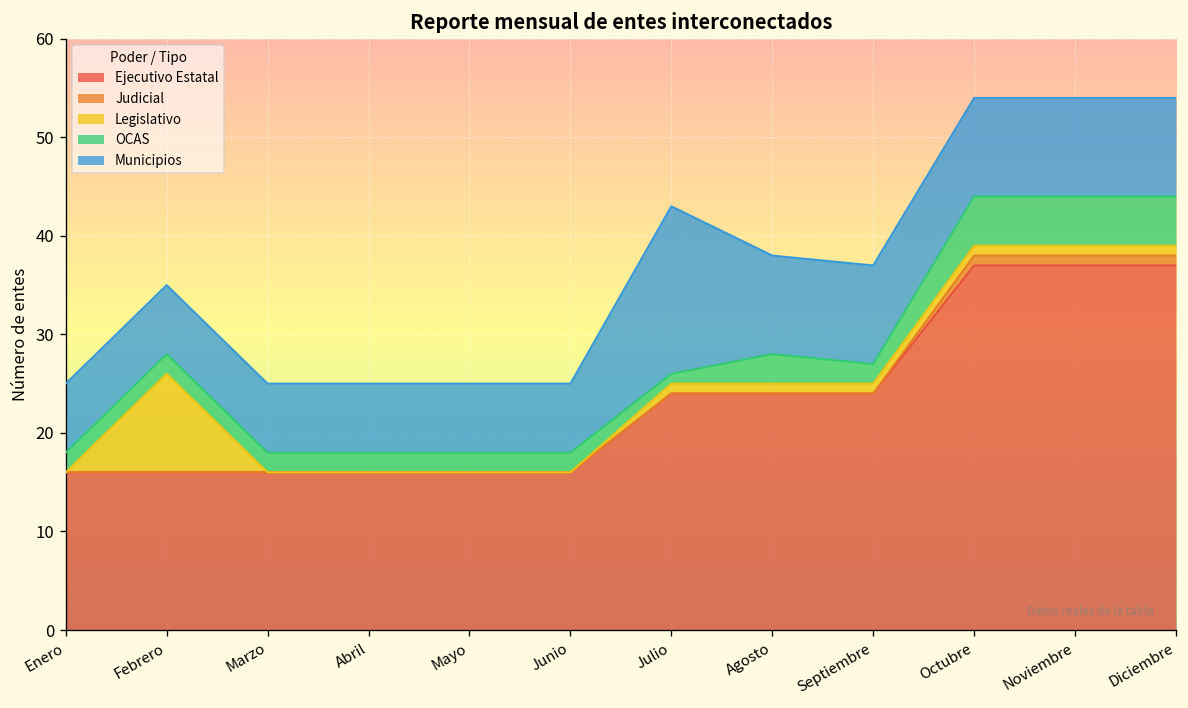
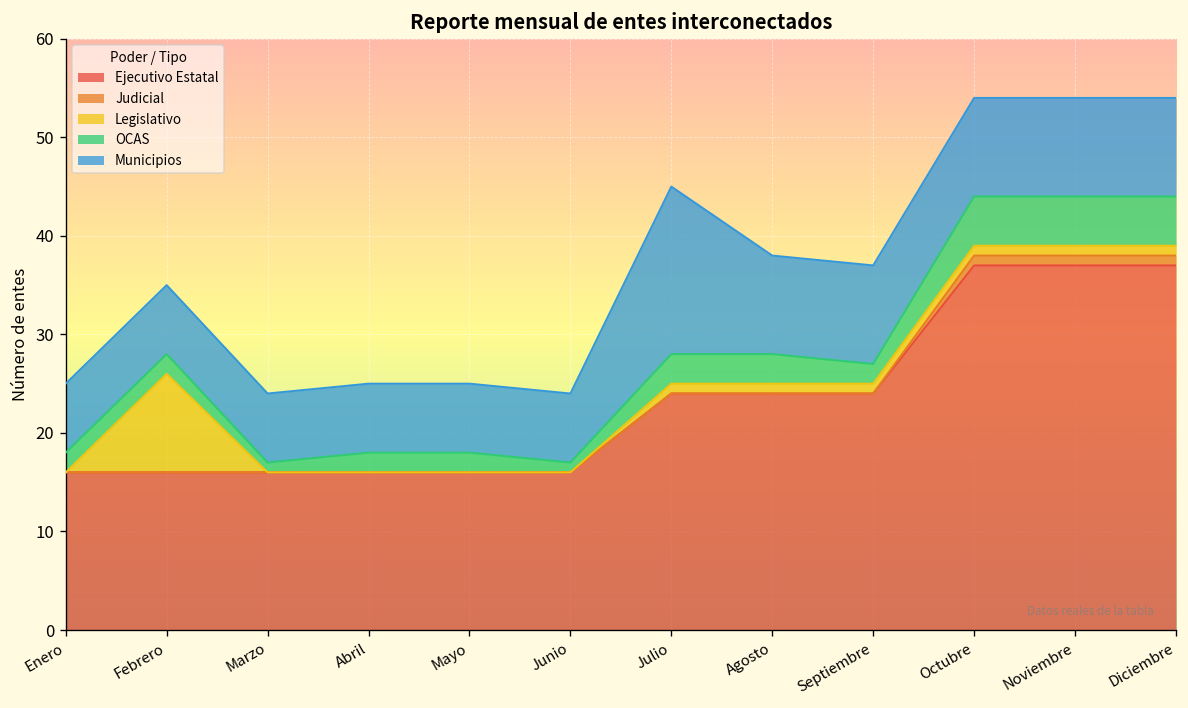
OCAS, Marzo: 2 -> 1
OCAS, Junio: 2 -> 1
OCAS, Julio: 1 -> 3
